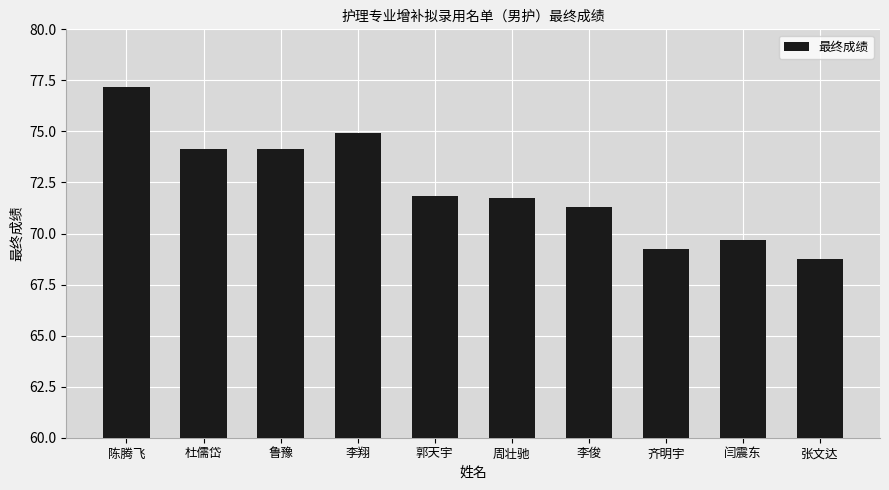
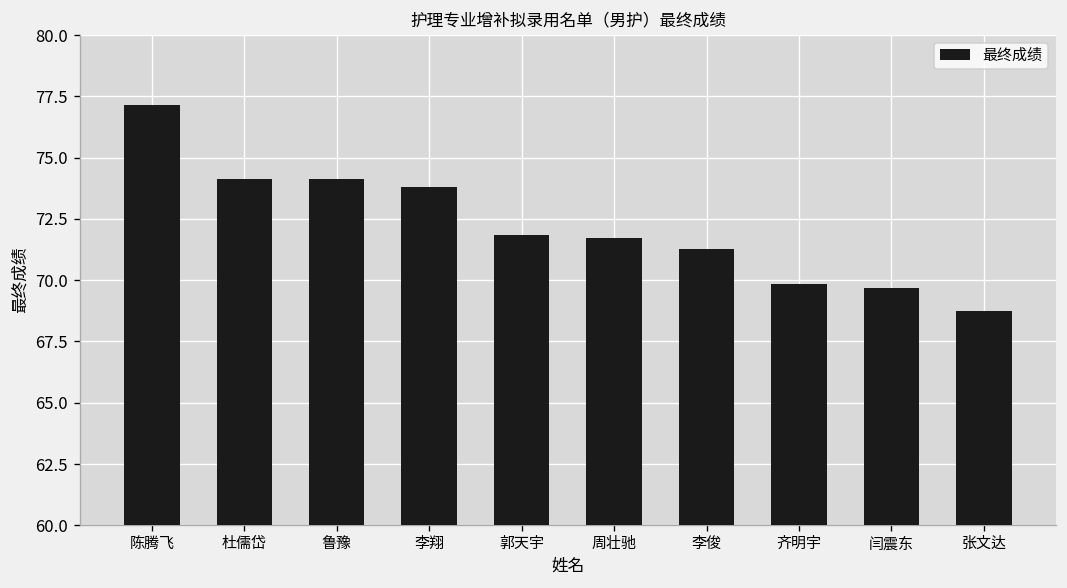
李翔: 74.9 -> 73.8
齐明宇: 69.3 -> 69.9
